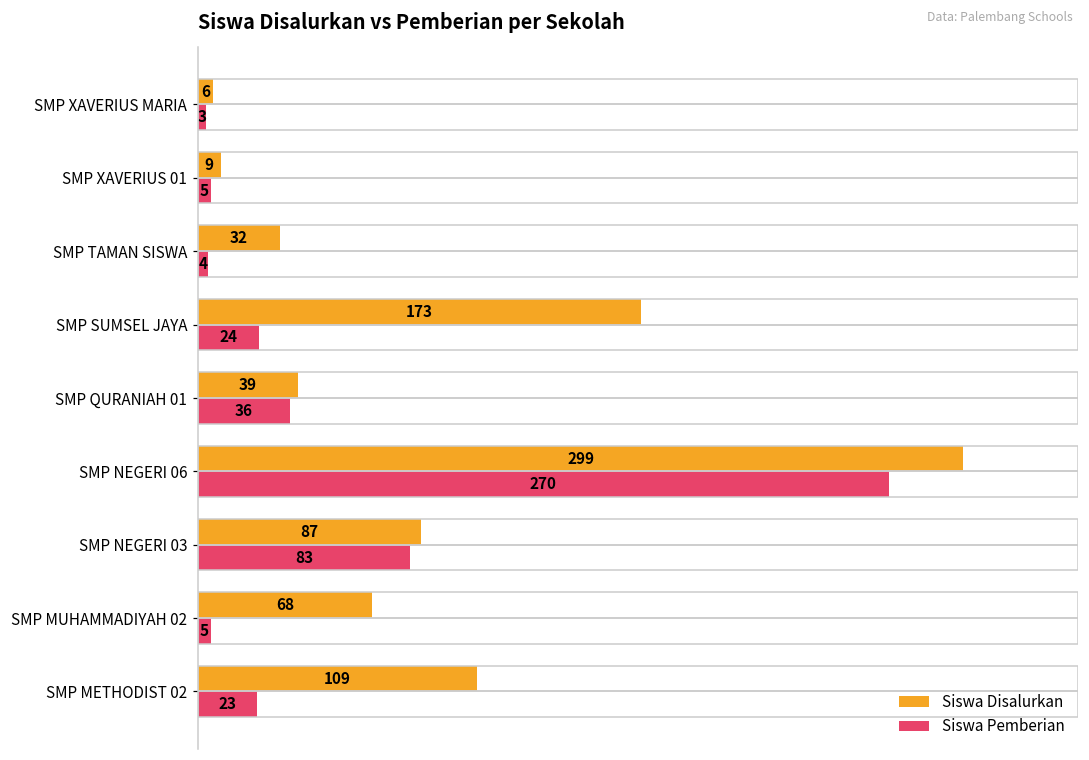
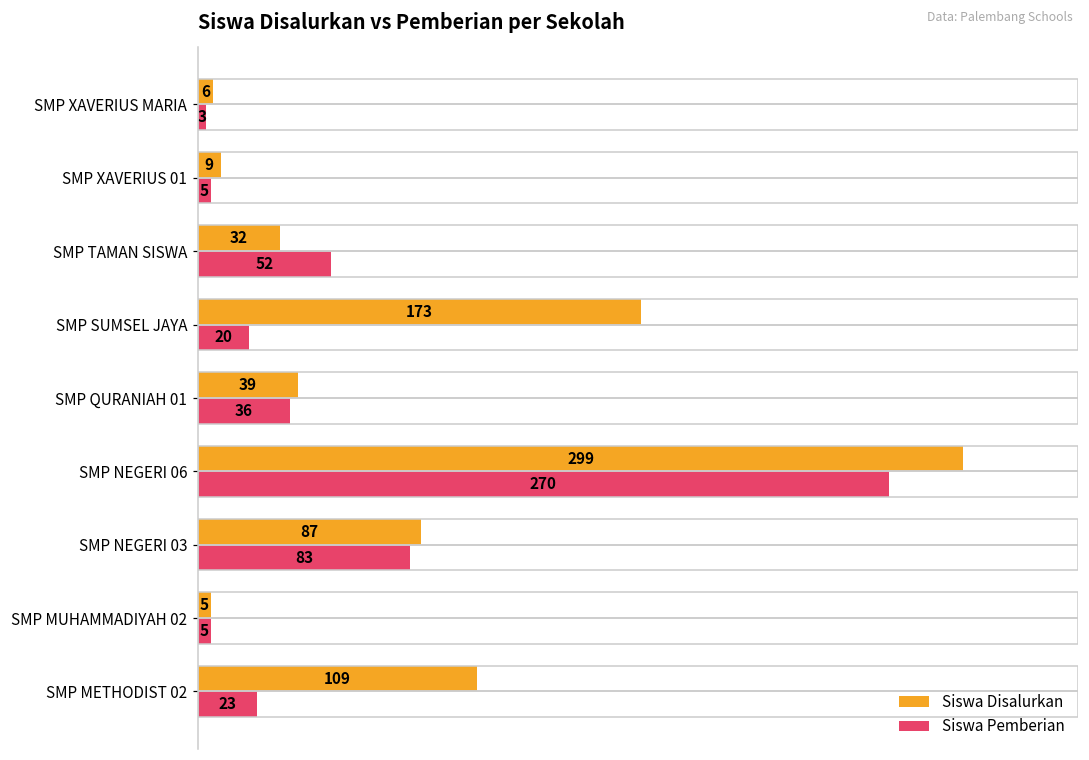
Siswa Pemberian, SMP TAMAN SISWA: 4 -> 52
Siswa Pemberian, SMP SUMSEL JAYA: 24 -> 20
Siswa Disalurkan, SMP MUHAMMADIYAH 02: 68 -> 5
